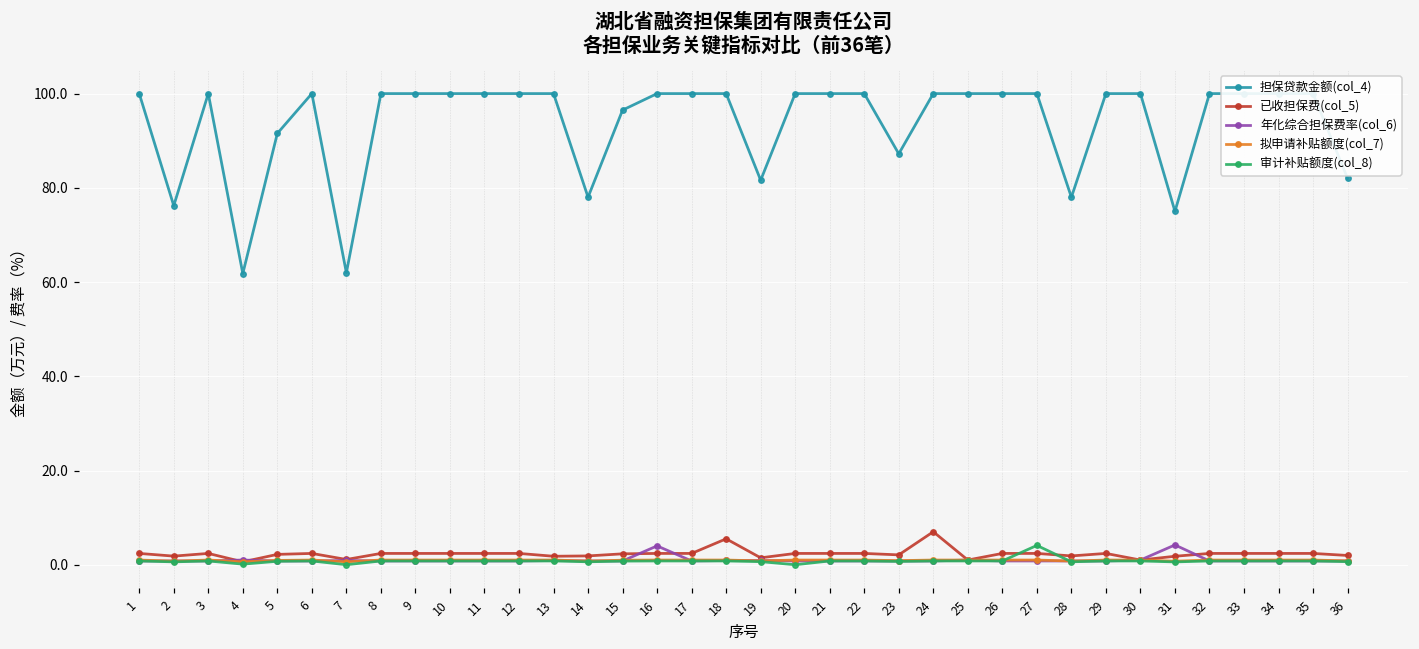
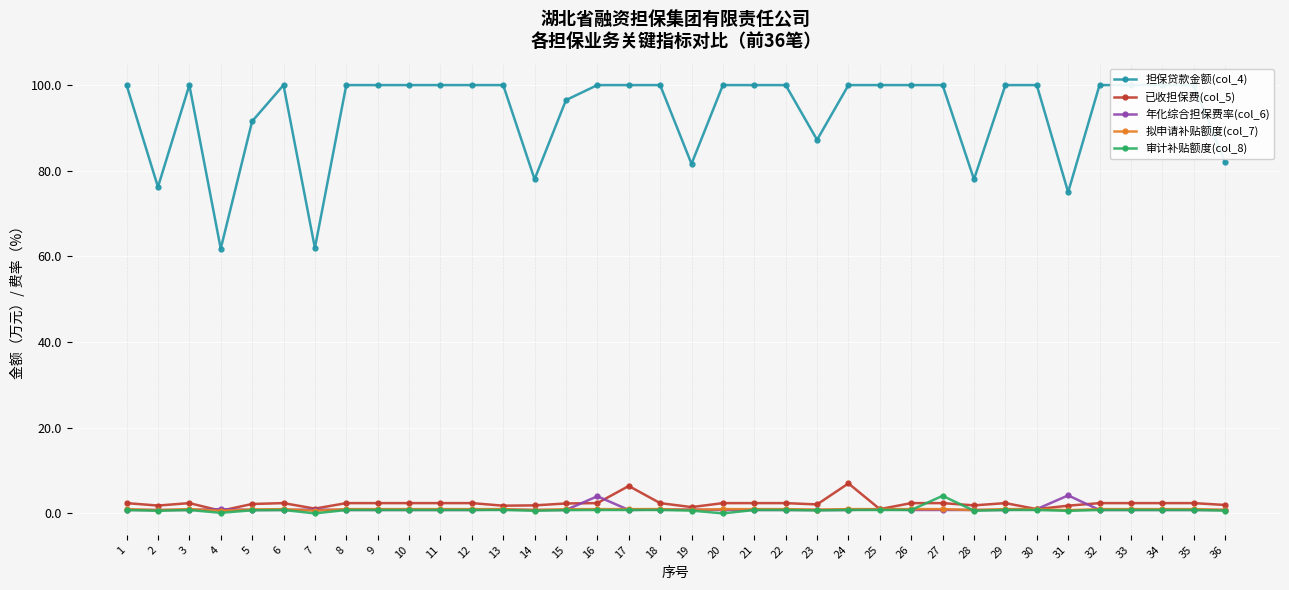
已收担保费(col_5), 17: 2 -> 6
已收担保费(col_5), 18: 6 -> 2
